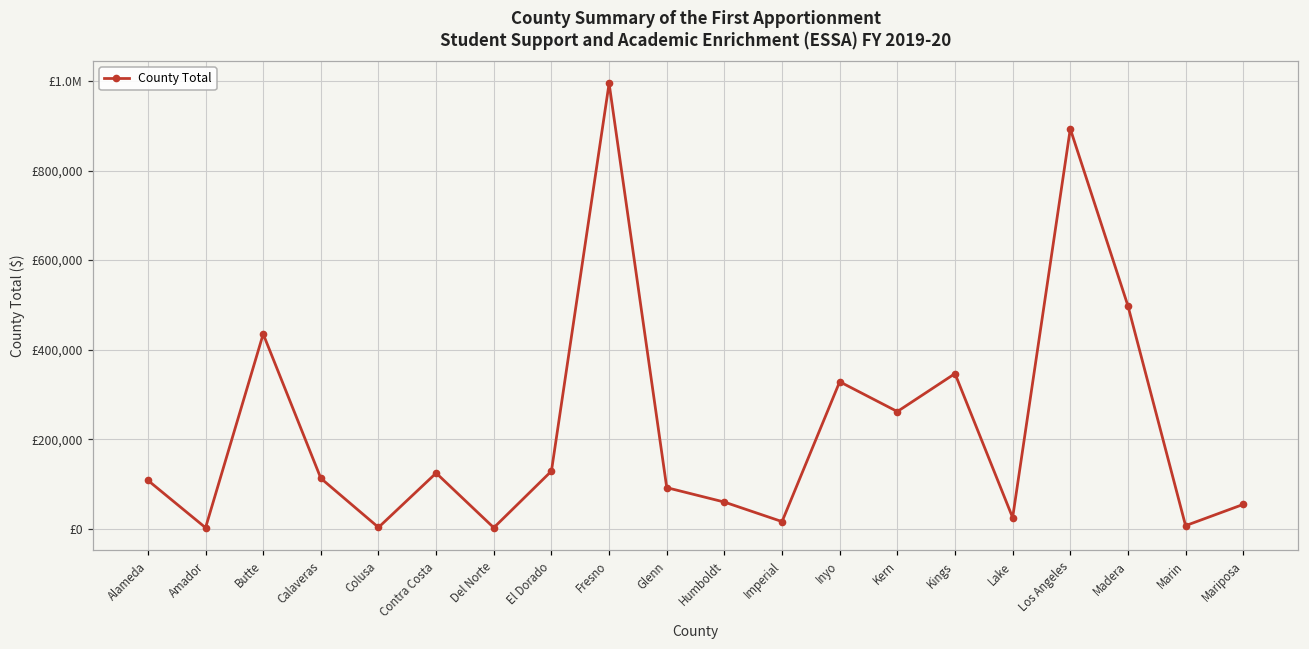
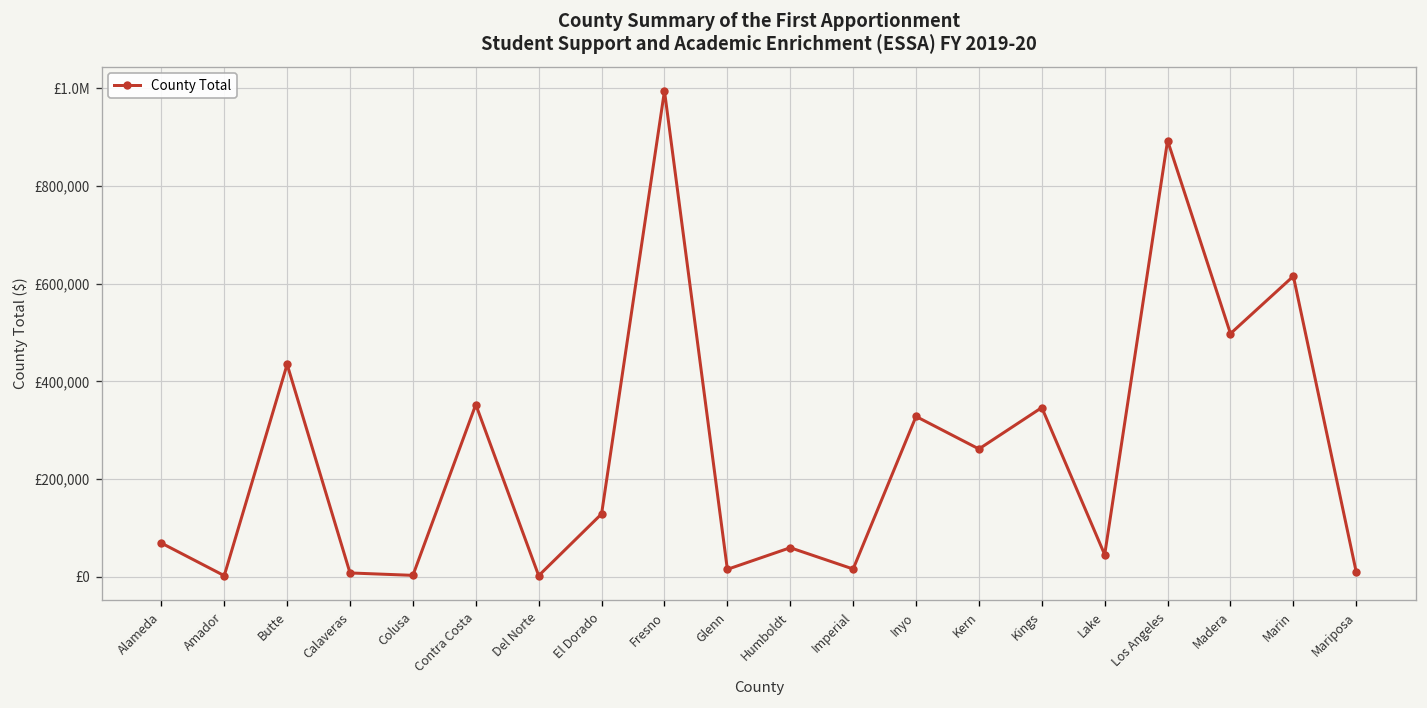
Alameda: £110,000 -> £70,000
Calaveras: £110,000 -> £10,000
Contra Costa: £120,000 -> £350,000
Glenn: £90,000 -> £20,000
Lake: £30,000 -> £50,000
Marin: £10,000 -> £620,000
Mariposa: £50,000 -> £10,000
